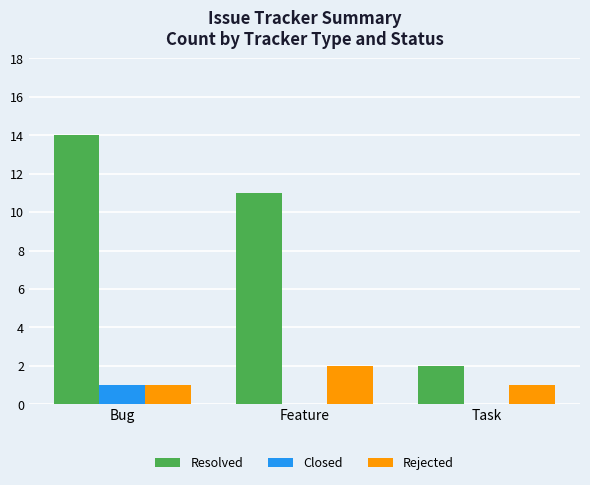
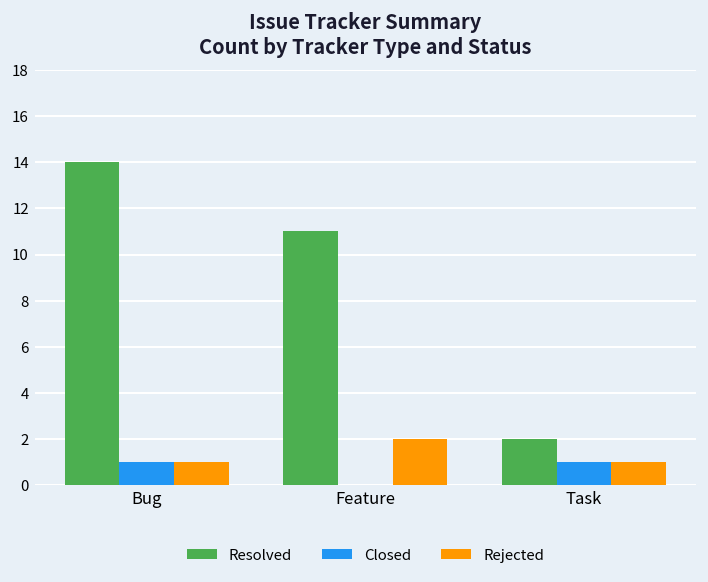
Closed, Task: 0 -> 1
